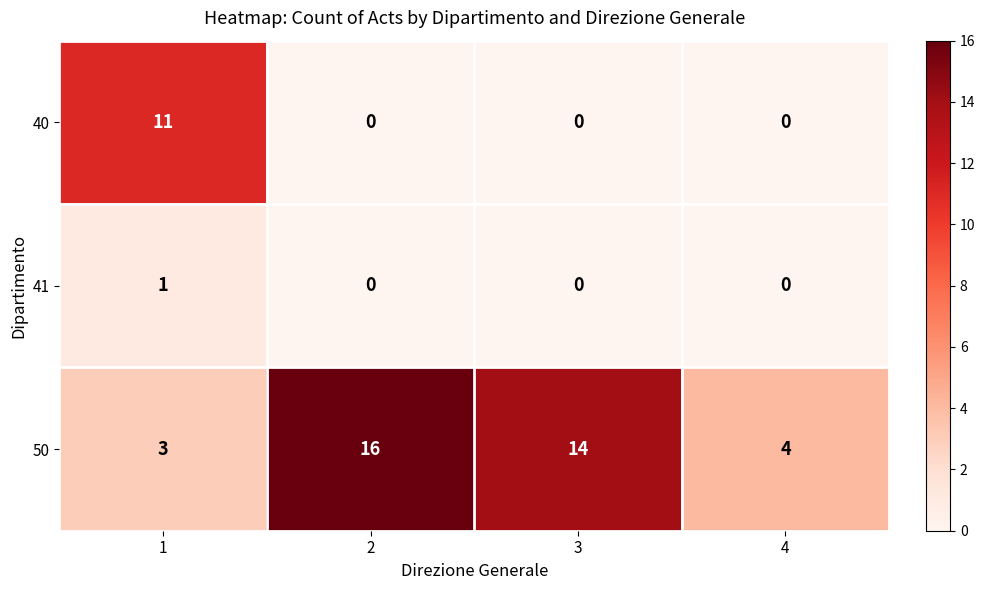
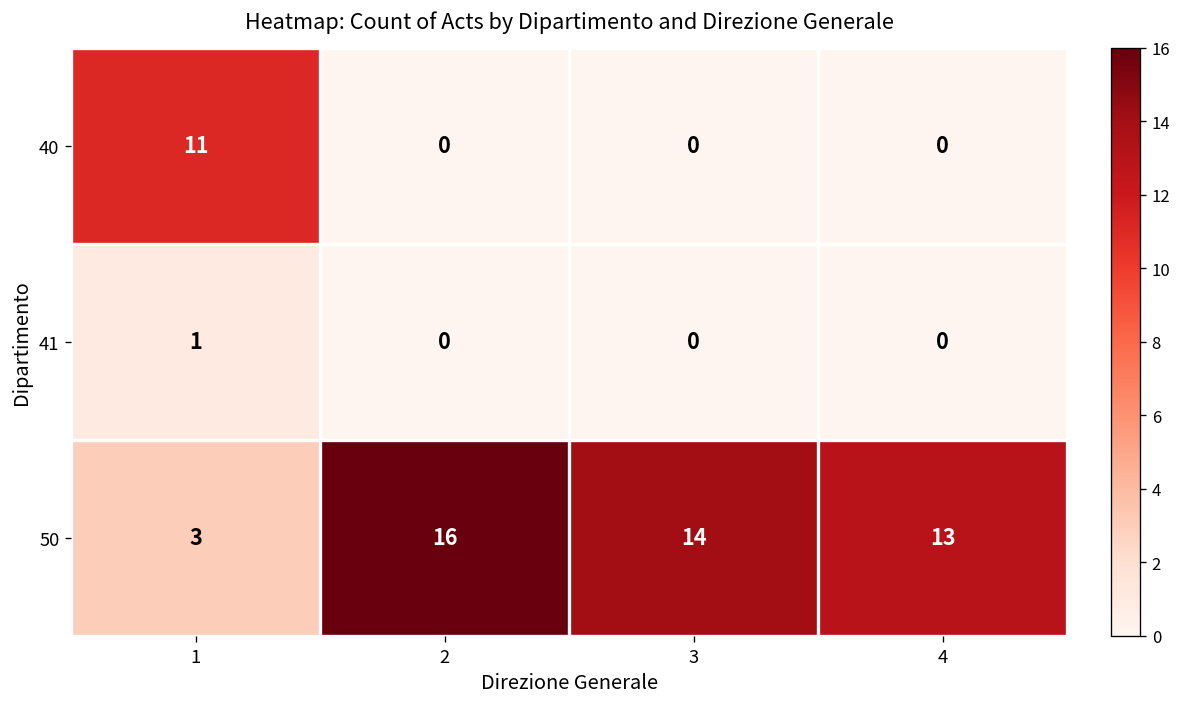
50, 4: 4 -> 13
